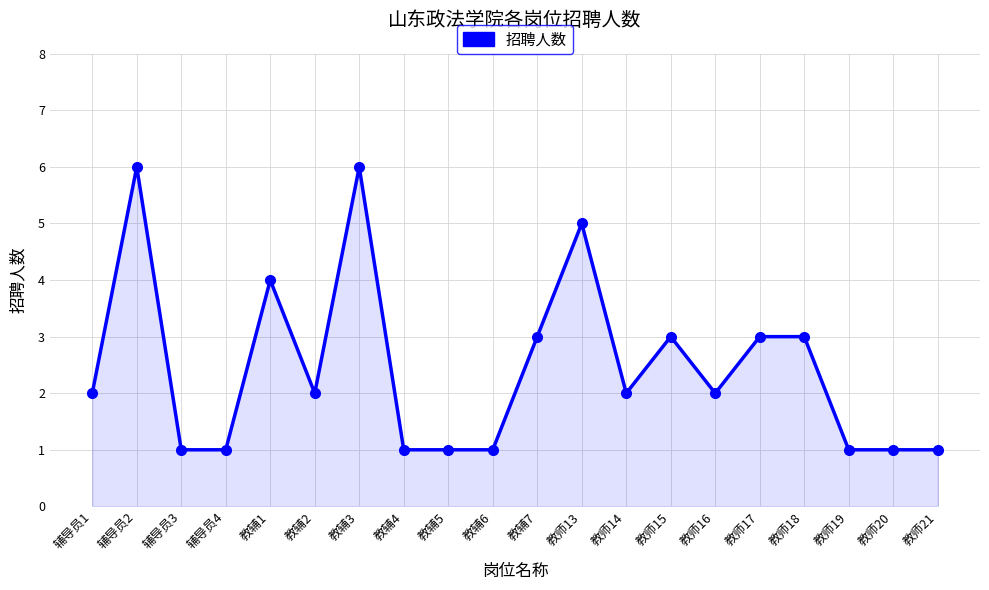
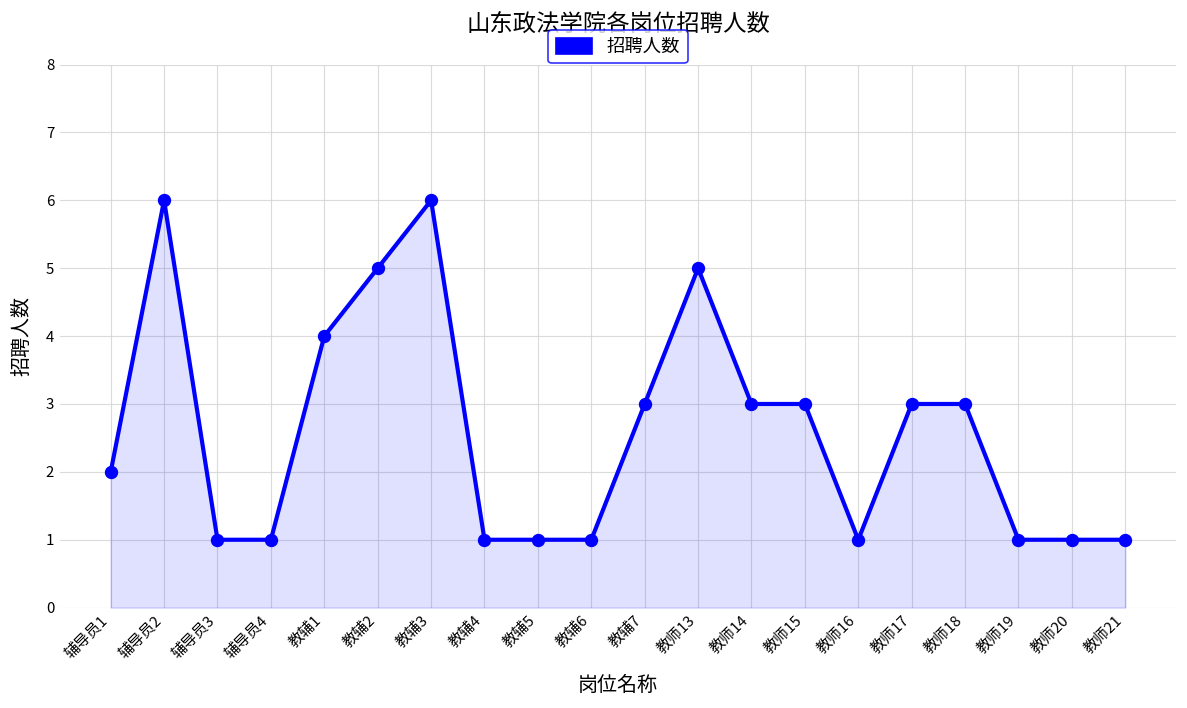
教辅2: 2 -> 5
教师14: 2 -> 3
教师16: 2 -> 1
